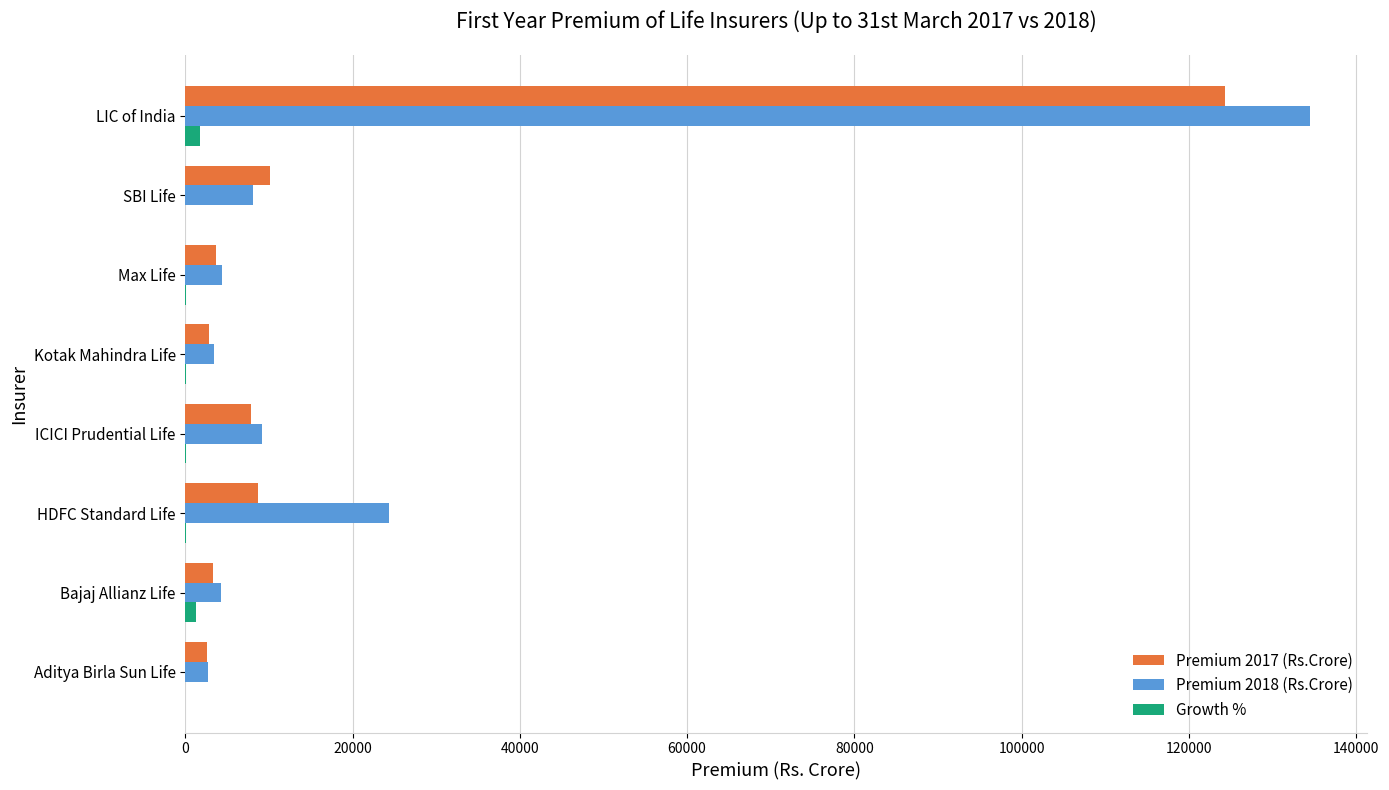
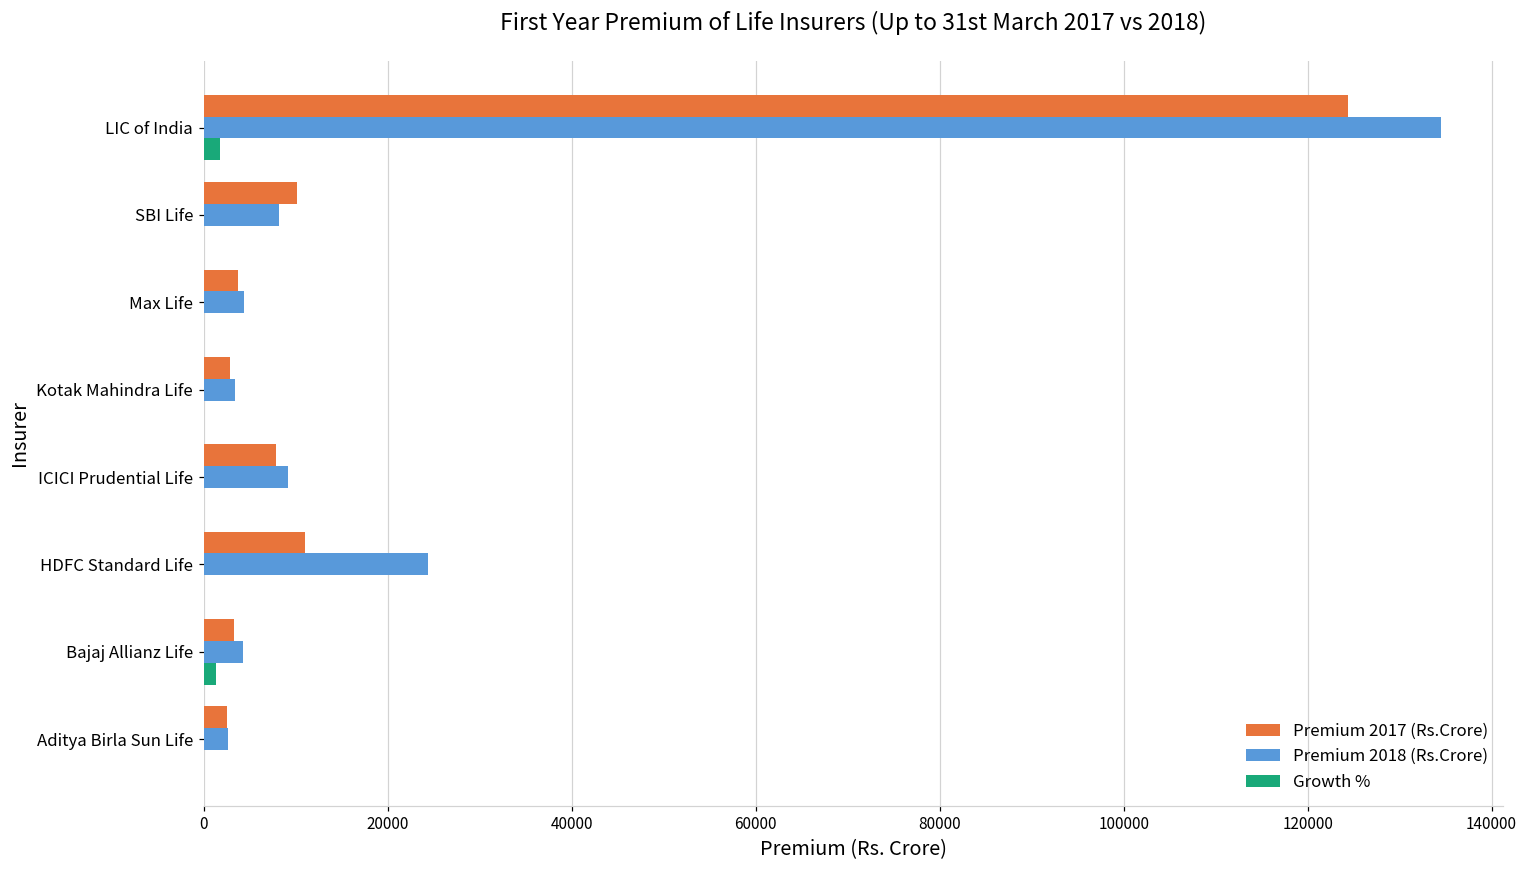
Premium 2017 (Rs.Crore), HDFC Standard Life: 9000 -> 11000
